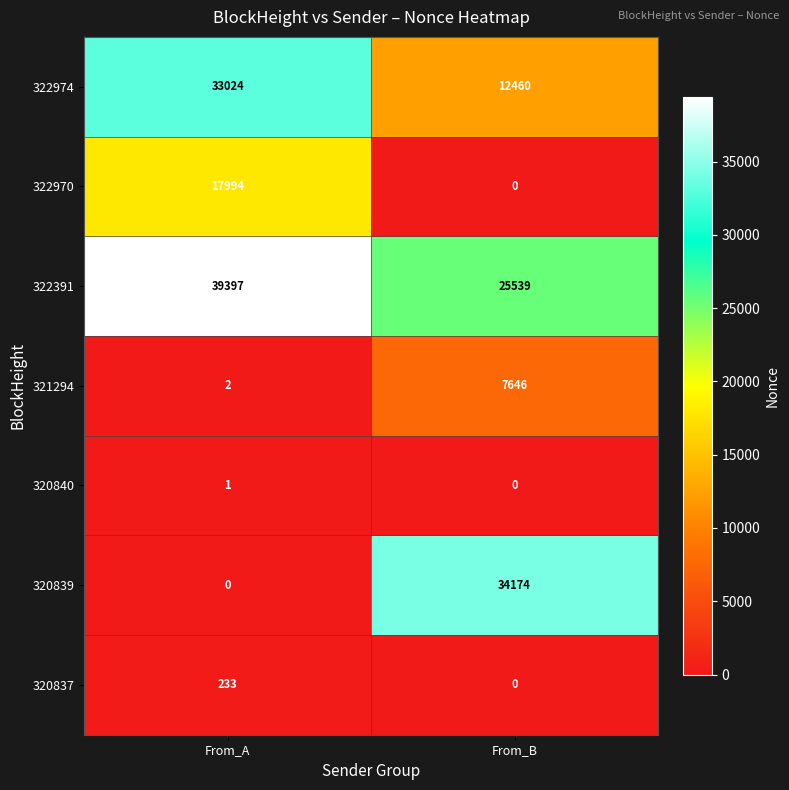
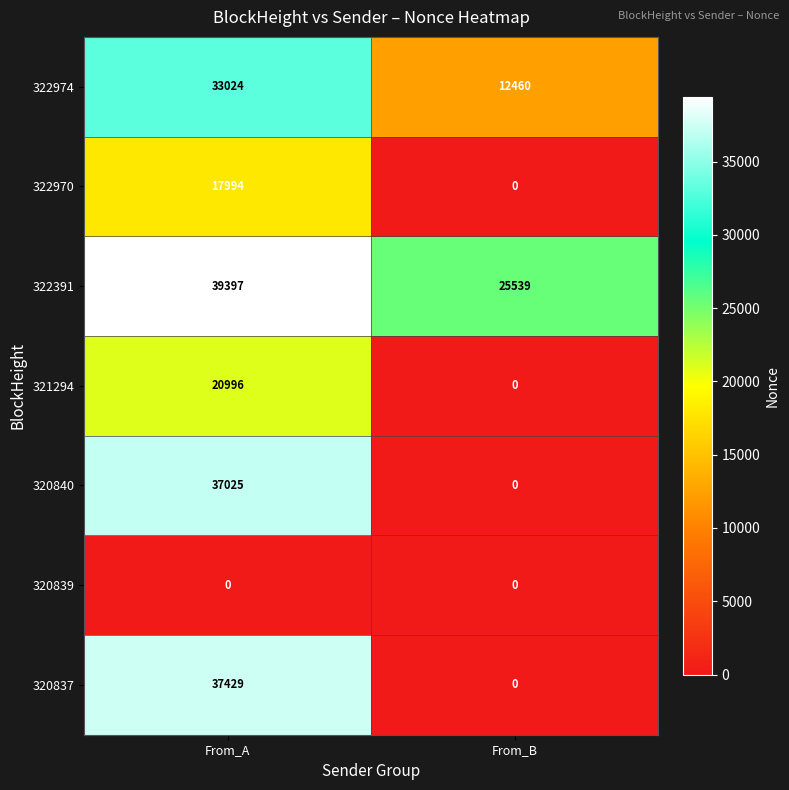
321294, From_A: 2 -> 20996
321294, From_B: 7646 -> 0
320840, From_A: 1 -> 37025
320839, From_B: 34174 -> 0
320837, From_A: 233 -> 37429
